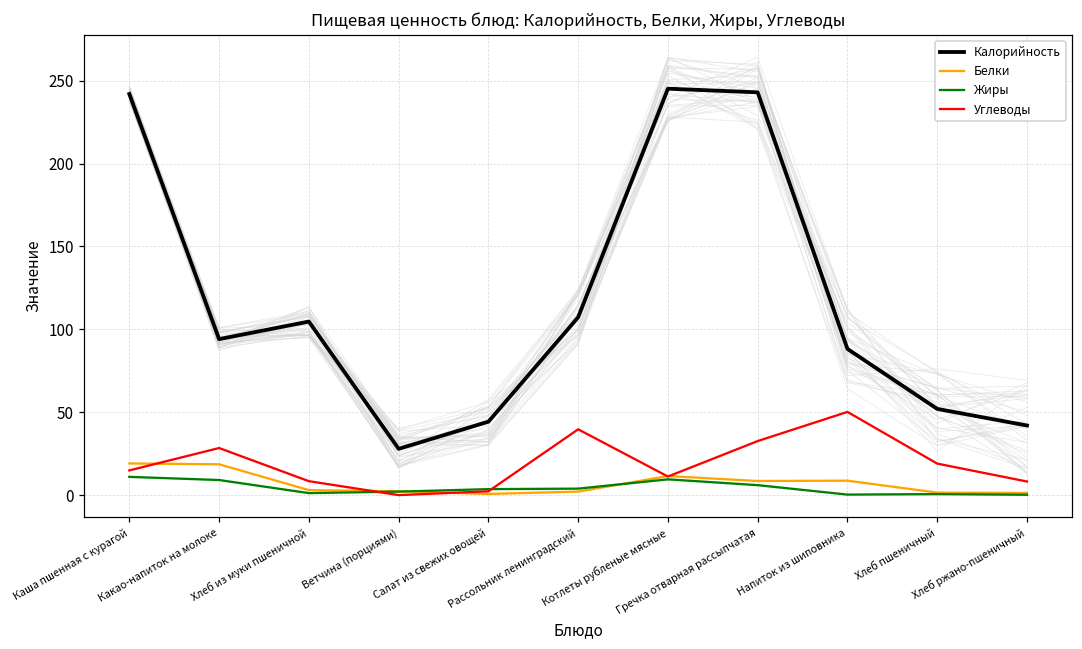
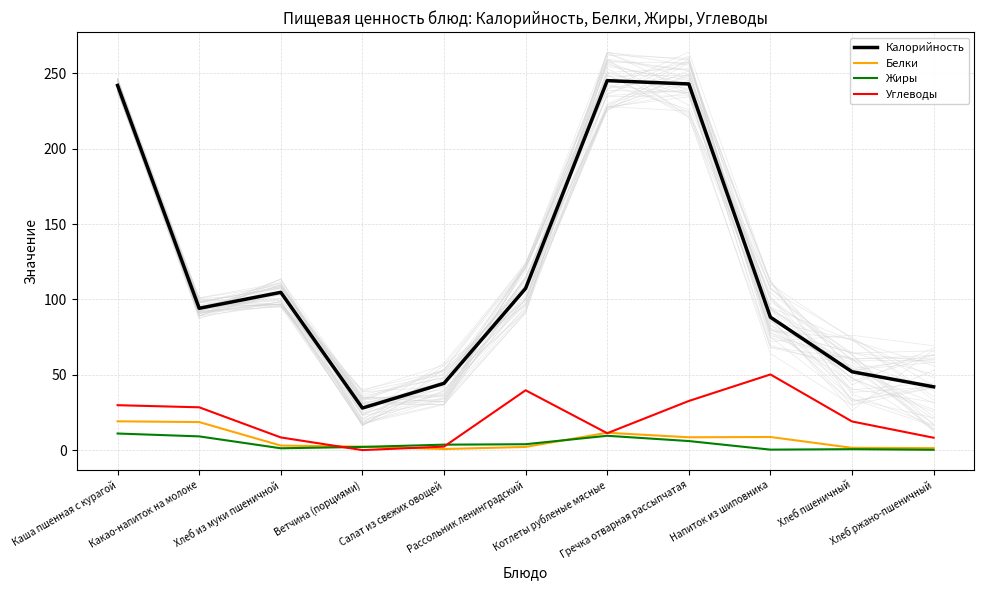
Углеводы, Каша пшенная с курагой: 15 -> 30
